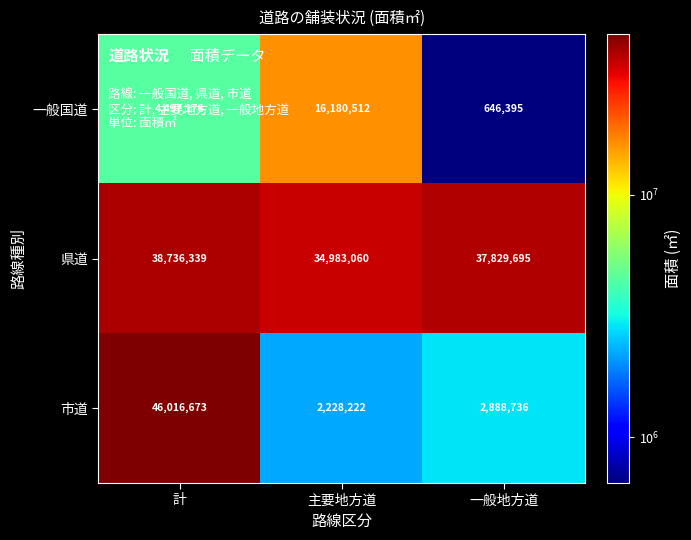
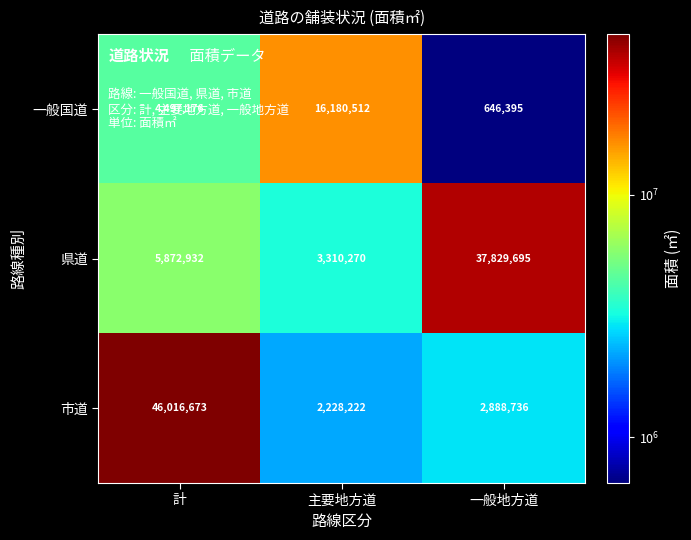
県道, 計: 38,736,339 -> 5,872,932
県道, 主要地方道: 34,983,060 -> 3,310,270
